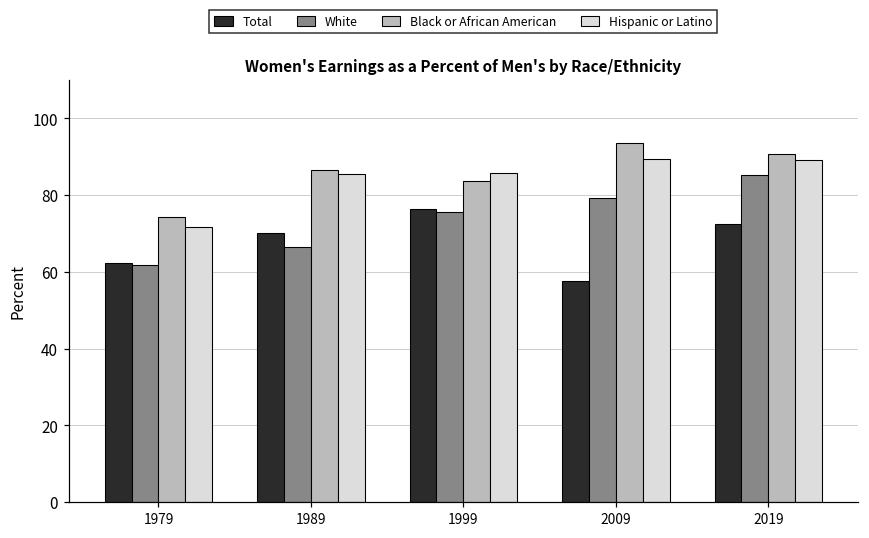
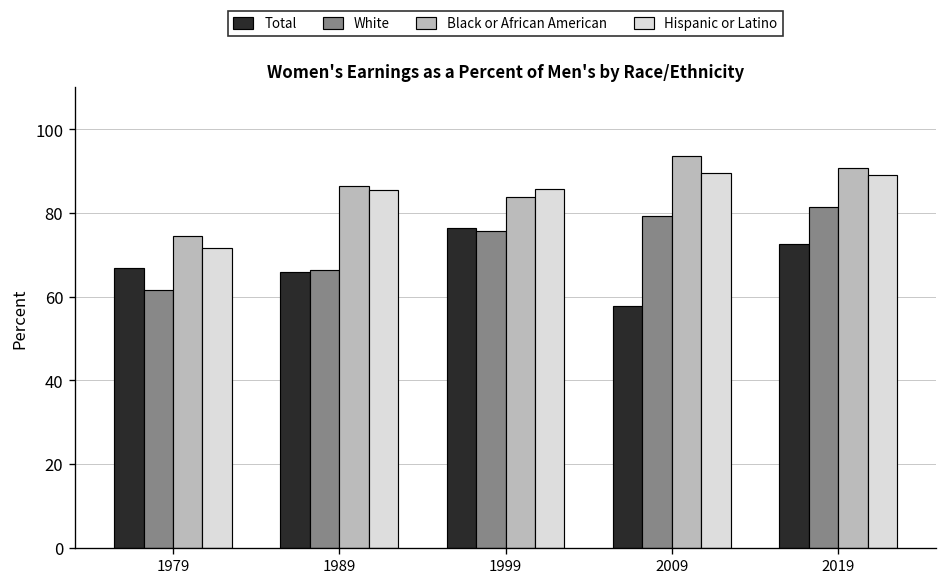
Total, 1979: 62 -> 67
Total, 1989: 70 -> 66
White, 2019: 85 -> 82
